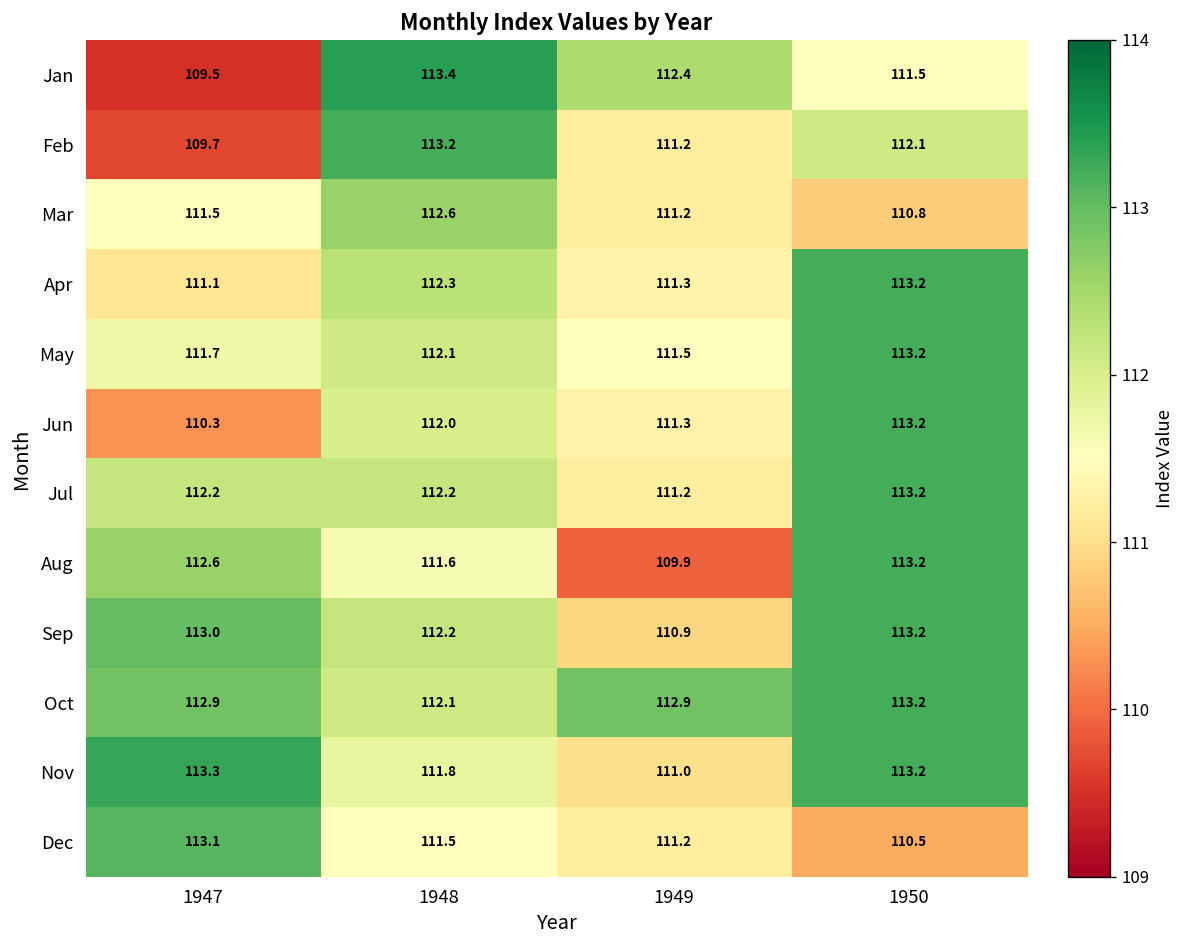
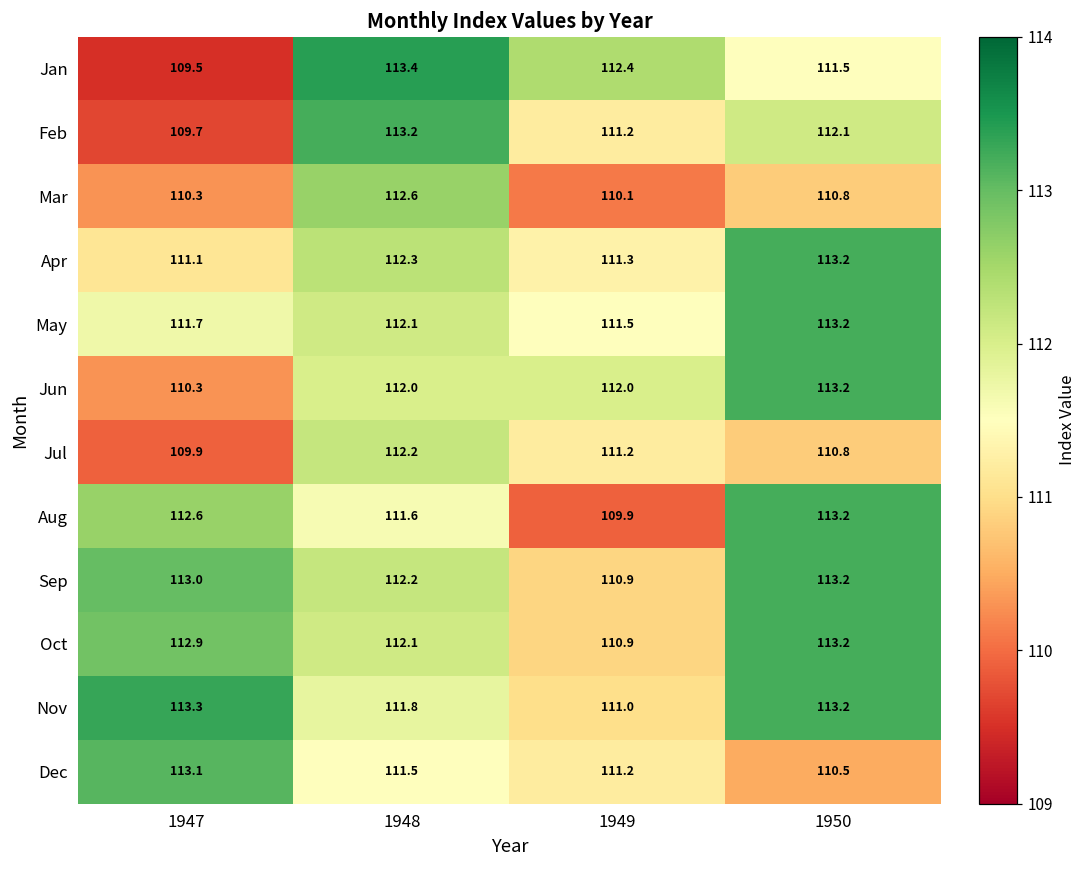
Mar, 1947: 111.5 -> 110.3
Mar, 1949: 111.2 -> 110.1
Jun, 1949: 111.3 -> 112.0
Jul, 1947: 112.2 -> 109.9
Jul, 1950: 113.2 -> 110.8
Oct, 1949: 112.9 -> 110.9
